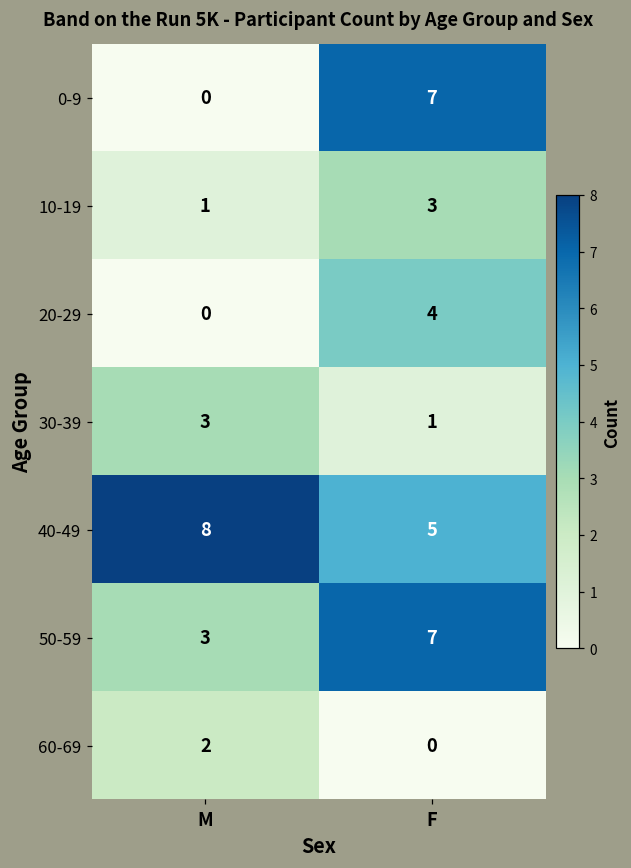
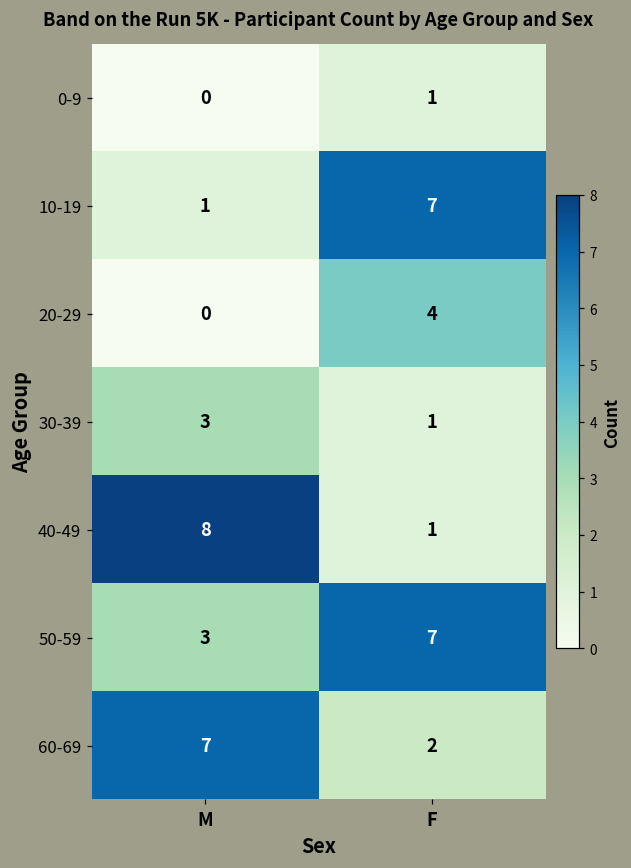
0-9, F: 7 -> 1
10-19, F: 3 -> 7
40-49, F: 5 -> 1
60-69, M: 2 -> 7
60-69, F: 0 -> 2
